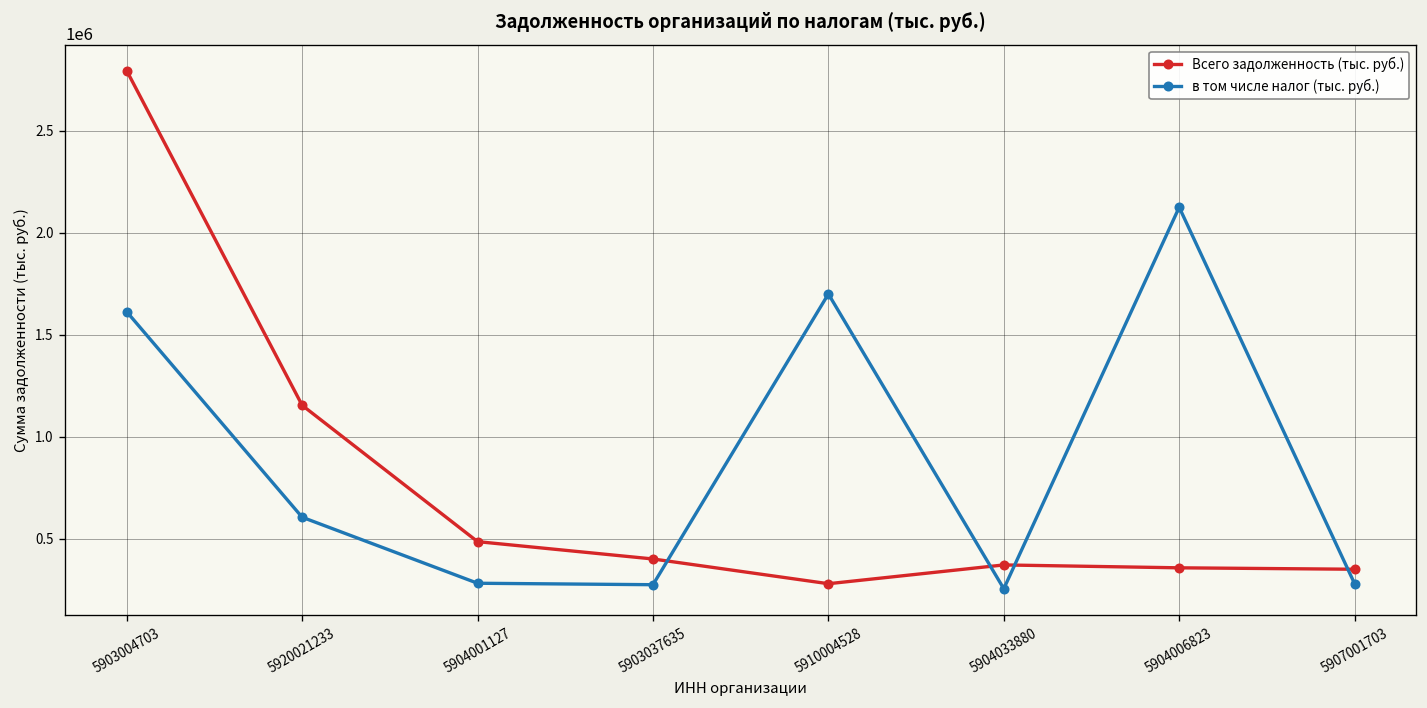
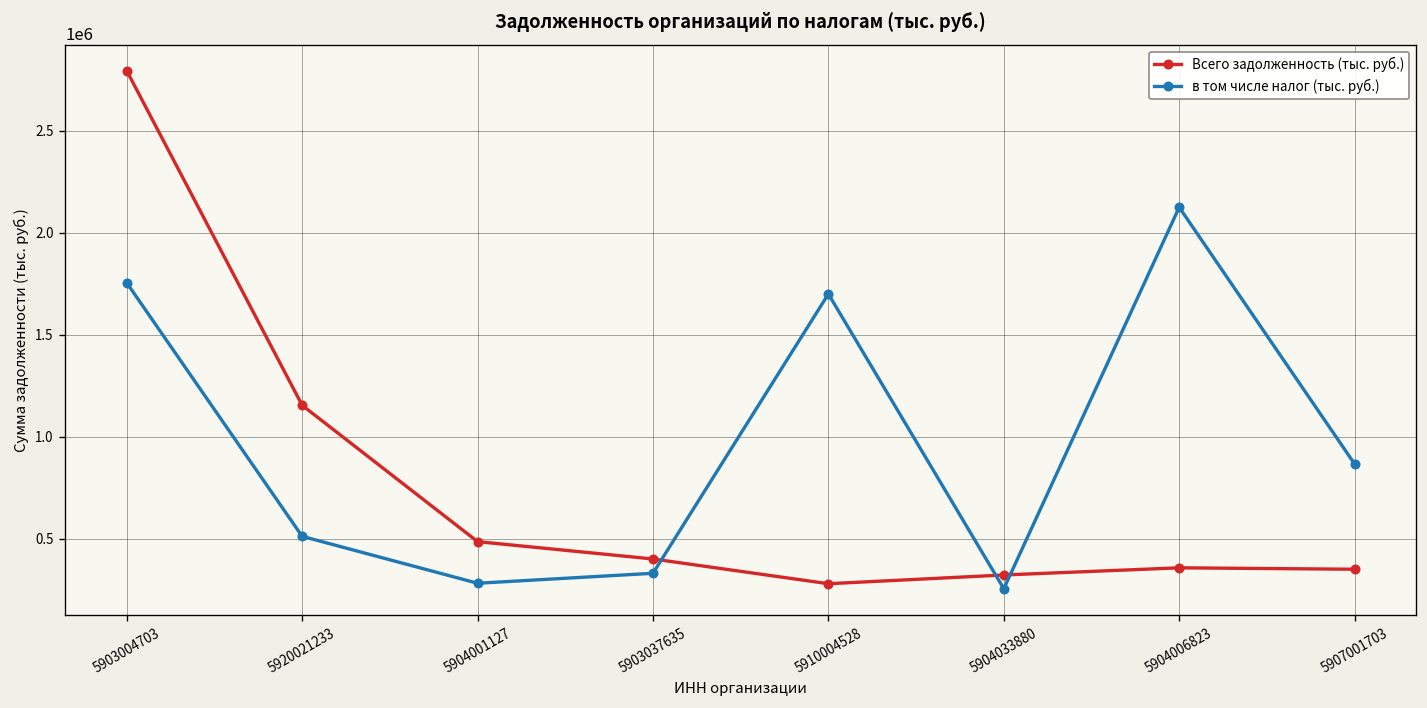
в том числе налог (тыс. руб.), 5903004703: 1610000 -> 1750000
в том числе налог (тыс. руб.), 5920021233: 610000 -> 510000
в том числе налог (тыс. руб.), 5903037635: 280000 -> 330000
Всего задолженность (тыс. руб.), 5904033880: 370000 -> 320000
в том числе налог (тыс. руб.), 5907001703: 280000 -> 870000
